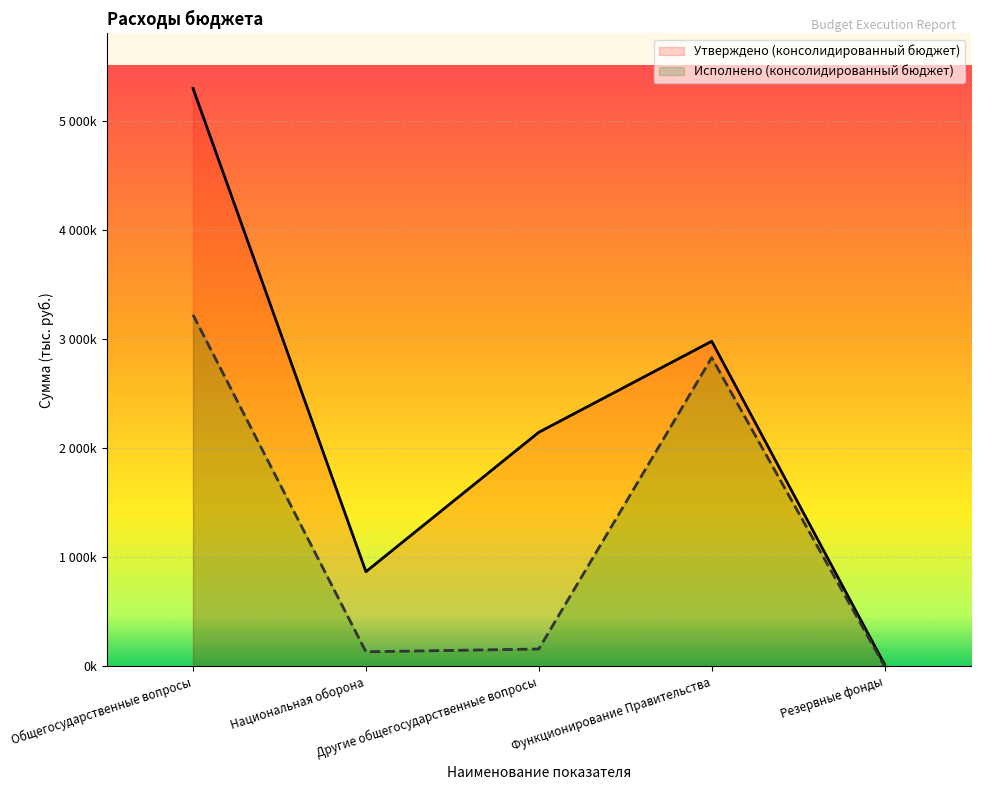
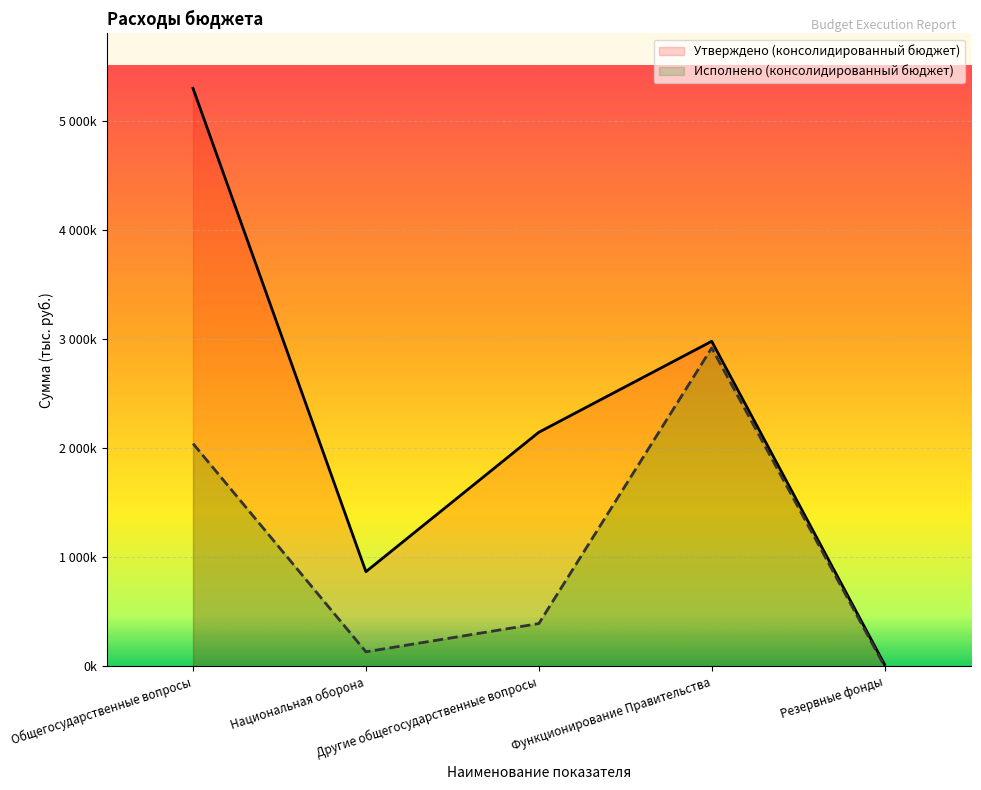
Исполнено (консолидированный бюджет), Общегосударственные вопросы: 3220000 -> 2040000
Исполнено (консолидированный бюджет), Другие общегосударственные вопросы: 160000 -> 390000
Исполнено (консолидированный бюджет), Функционирование Правительства: 2830000 -> 2920000
